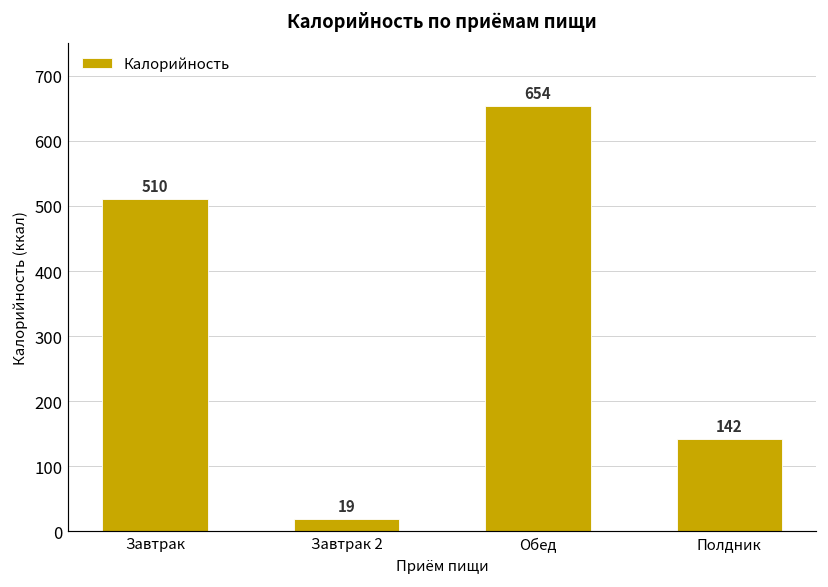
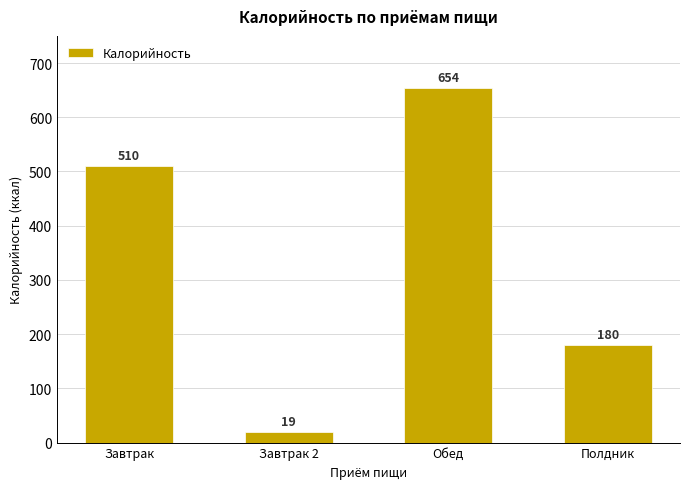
Полдник: 142 -> 180
